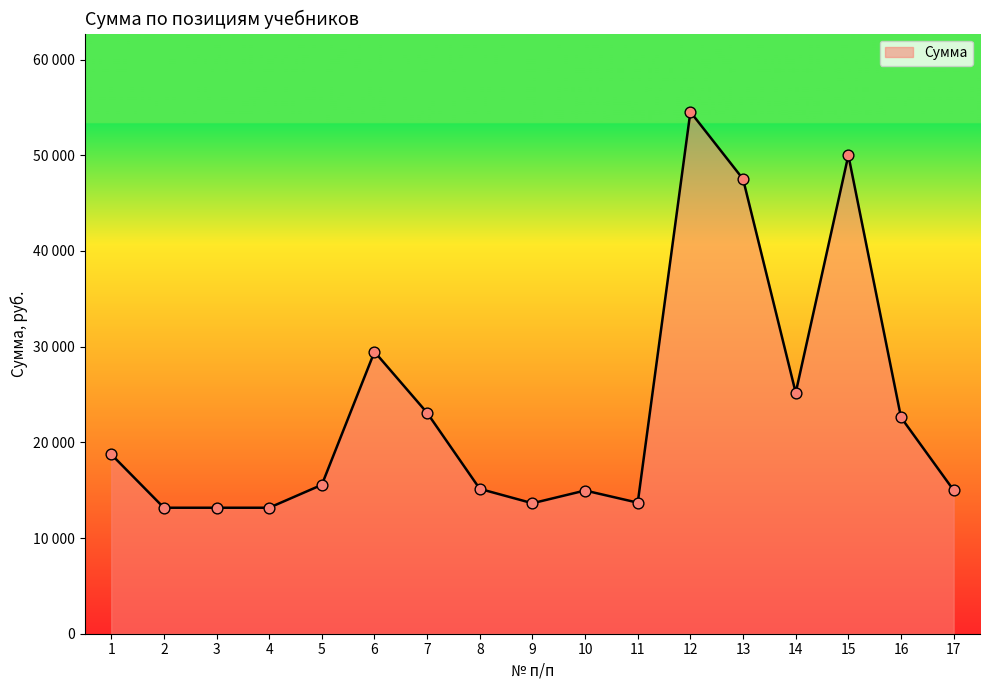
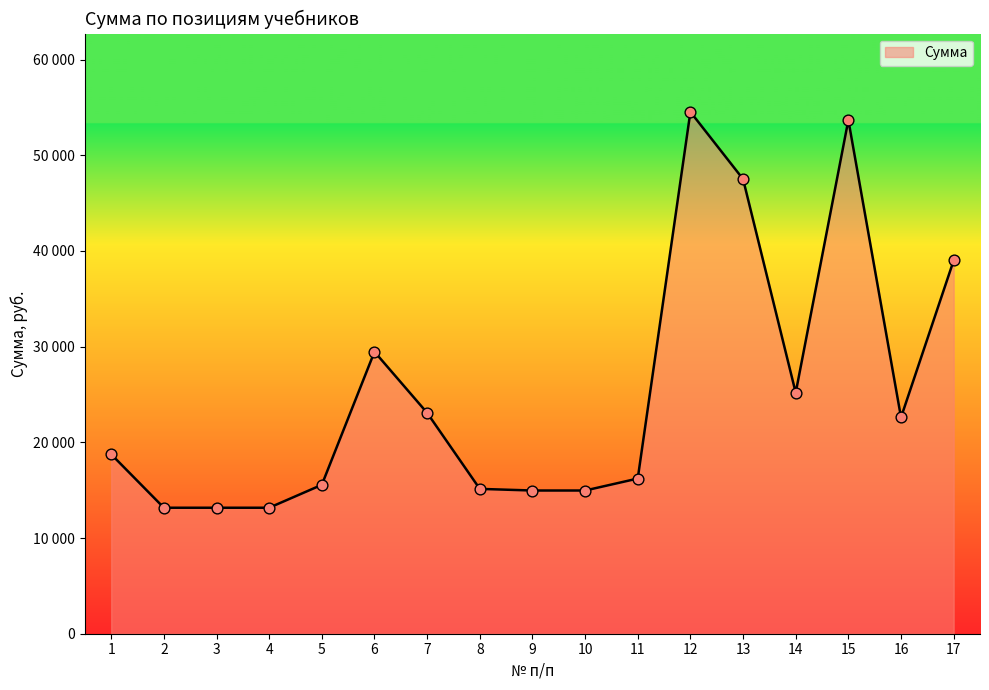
9: 14000 -> 15000
11: 14000 -> 16000
15: 50000 -> 54000
17: 15000 -> 39000
